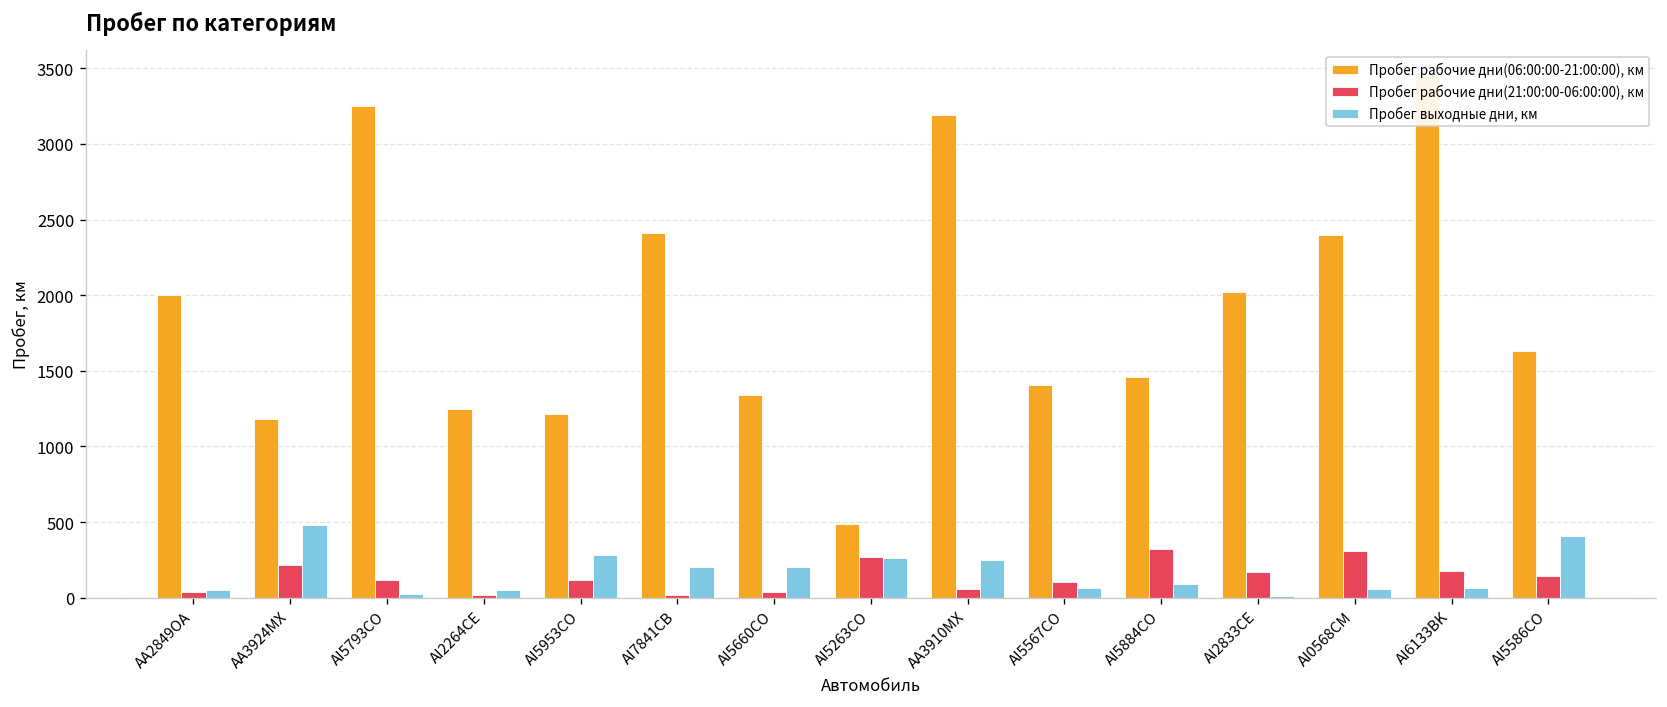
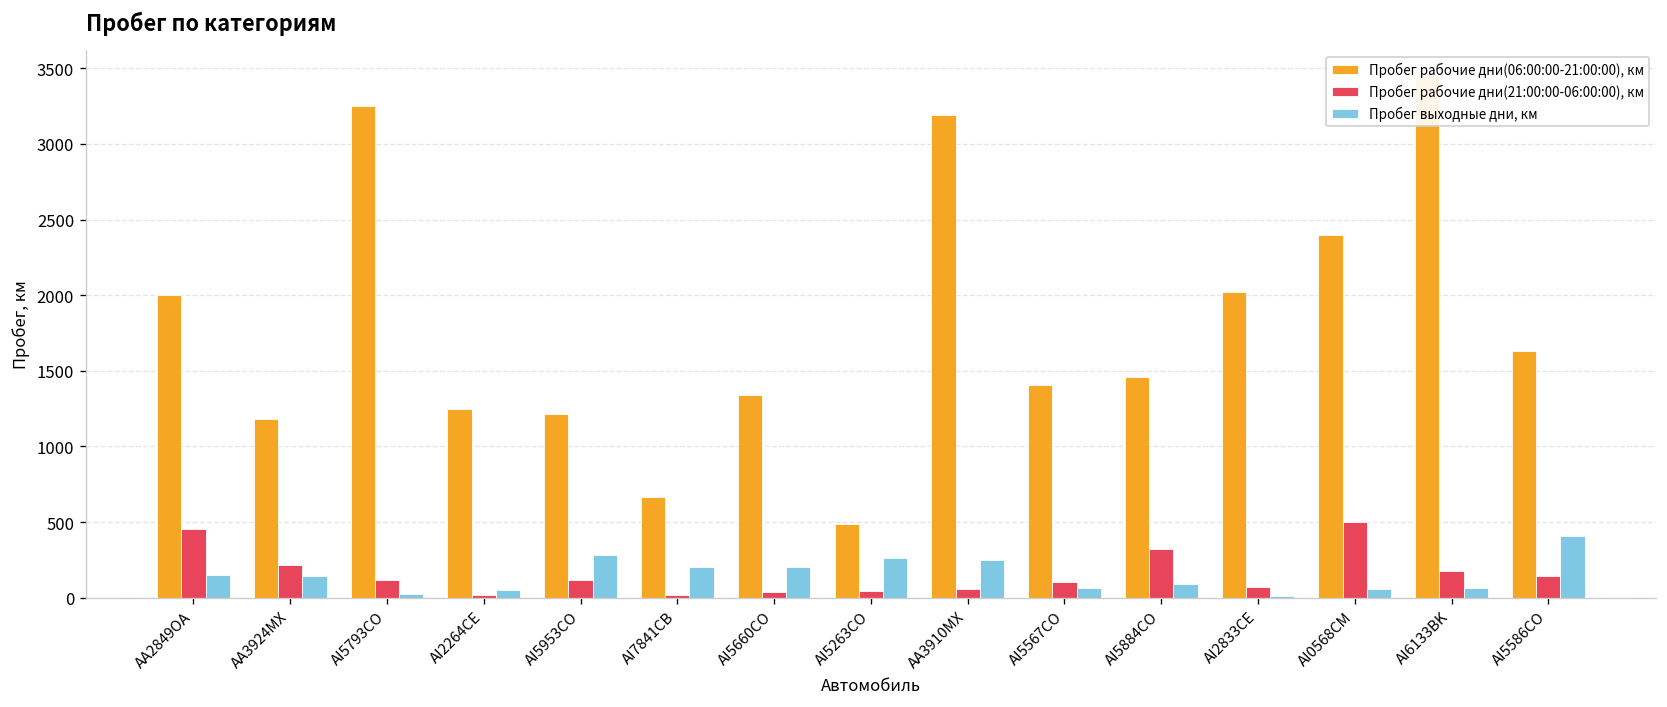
Пробег рабочие дни(21:00:00-06:00:00), км, AA2849OA: 40 -> 450
Пробег выходные дни, км, AA2849OA: 50 -> 150
Пробег выходные дни, км, AA3924MX: 480 -> 140
Пробег рабочие дни(06:00:00-21:00:00), км, AI7841CB: 2410 -> 660
Пробег рабочие дни(21:00:00-06:00:00), км, AI5263CO: 270 -> 40
Пробег рабочие дни(21:00:00-06:00:00), км, AI2833CE: 170 -> 70
Пробег рабочие дни(21:00:00-06:00:00), км, AI0568CM: 310 -> 500
